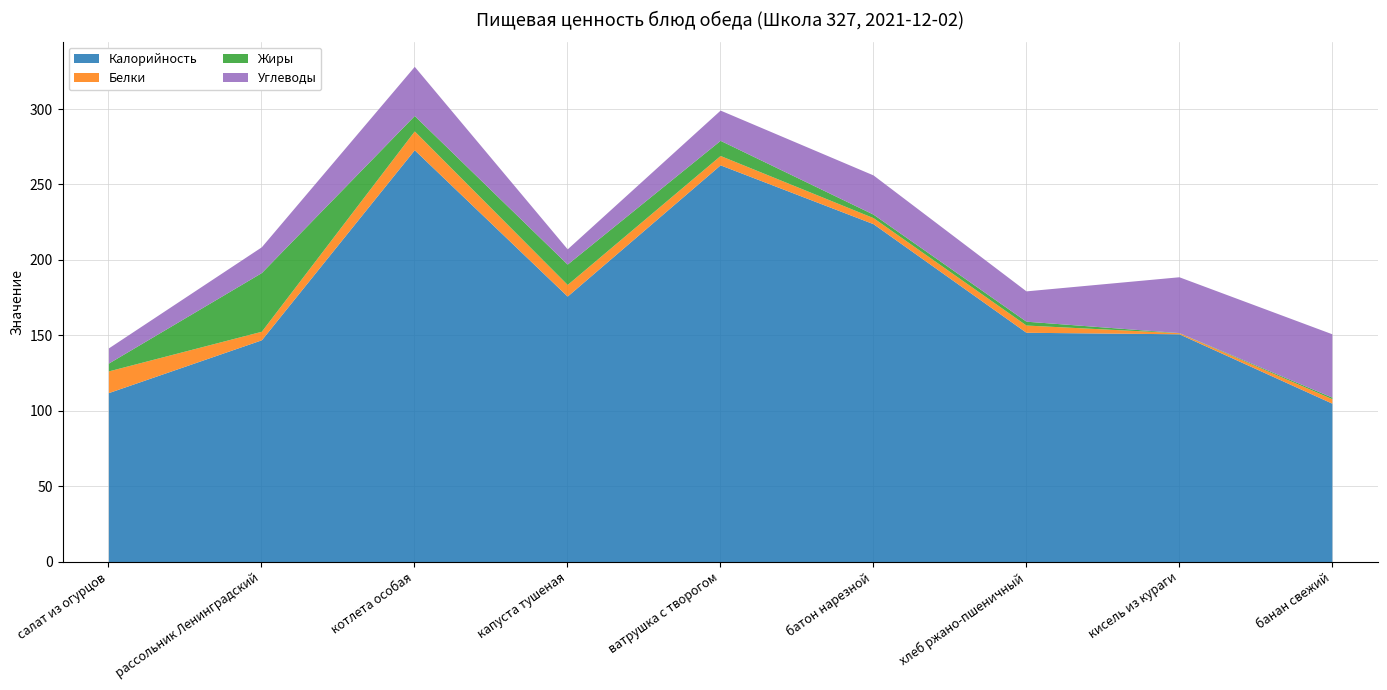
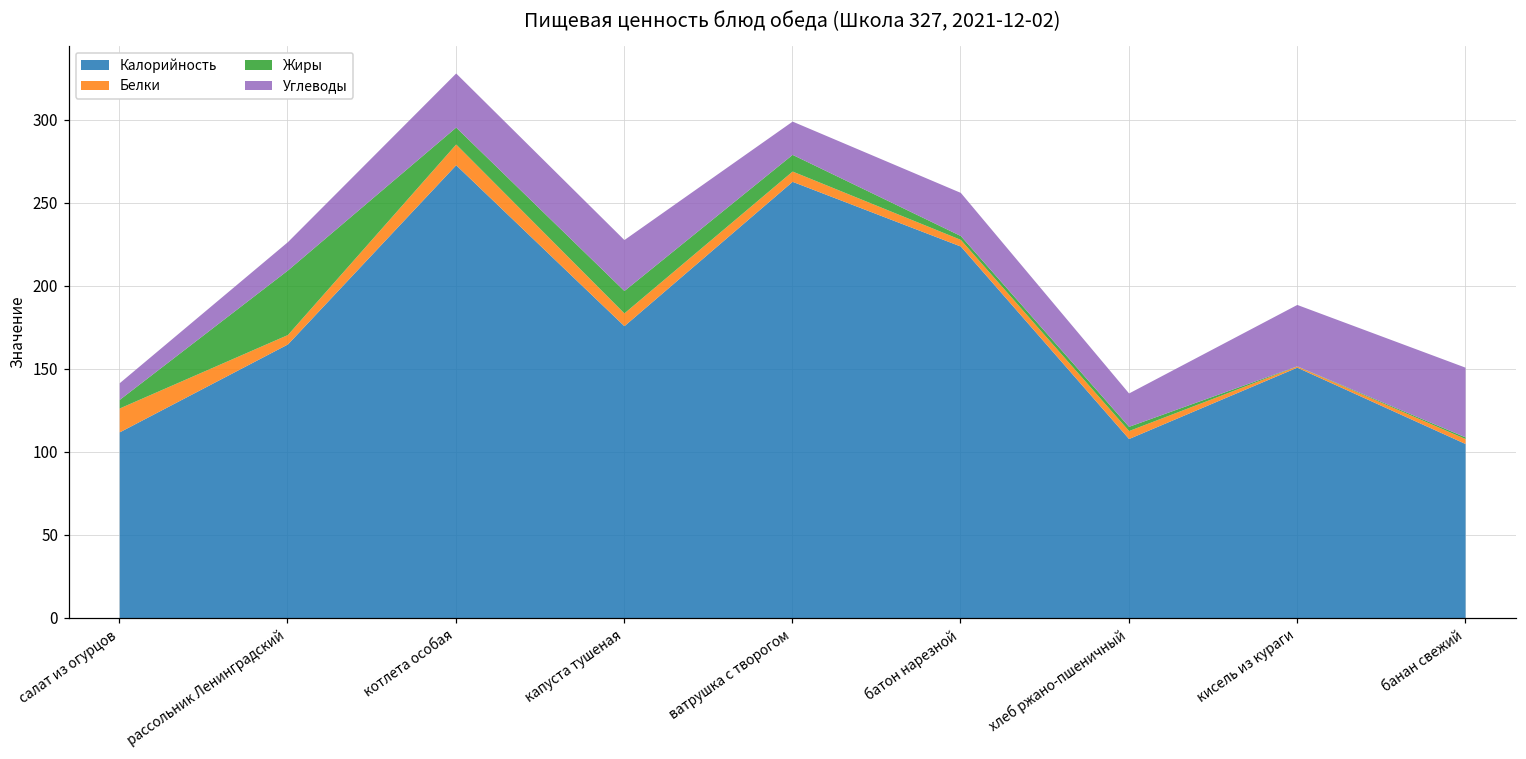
Калорийность, рассольник Ленинградский: 147 -> 165
Углеводы, капуста тушеная: 10 -> 31
Калорийность, хлеб ржано-пшеничный: 152 -> 108
